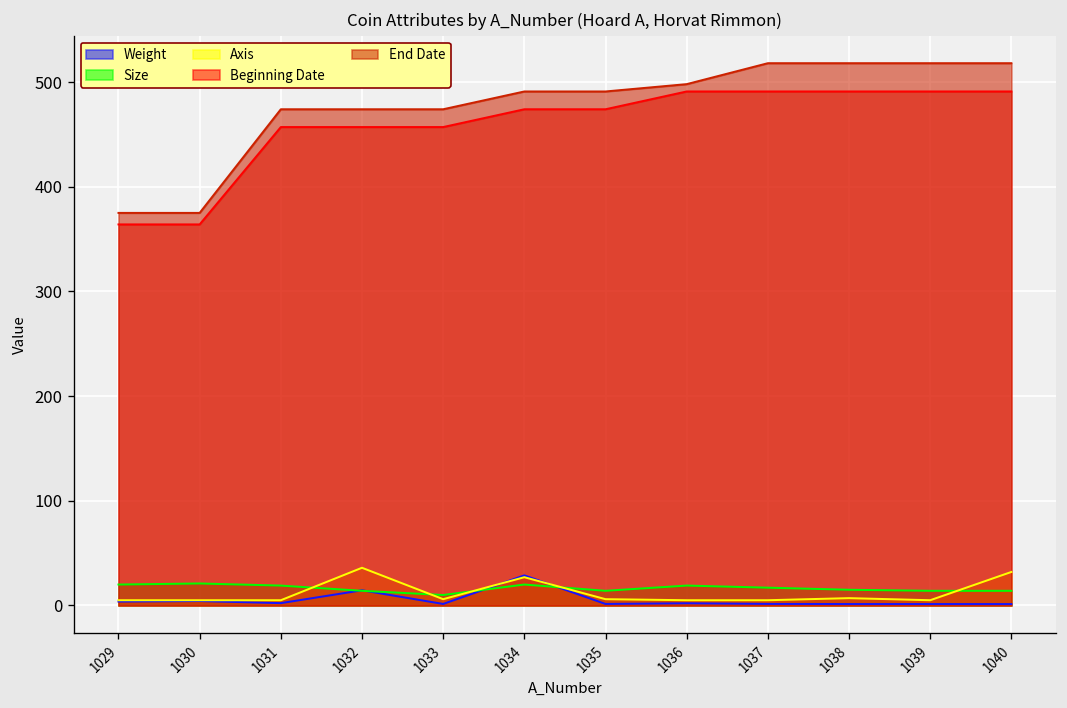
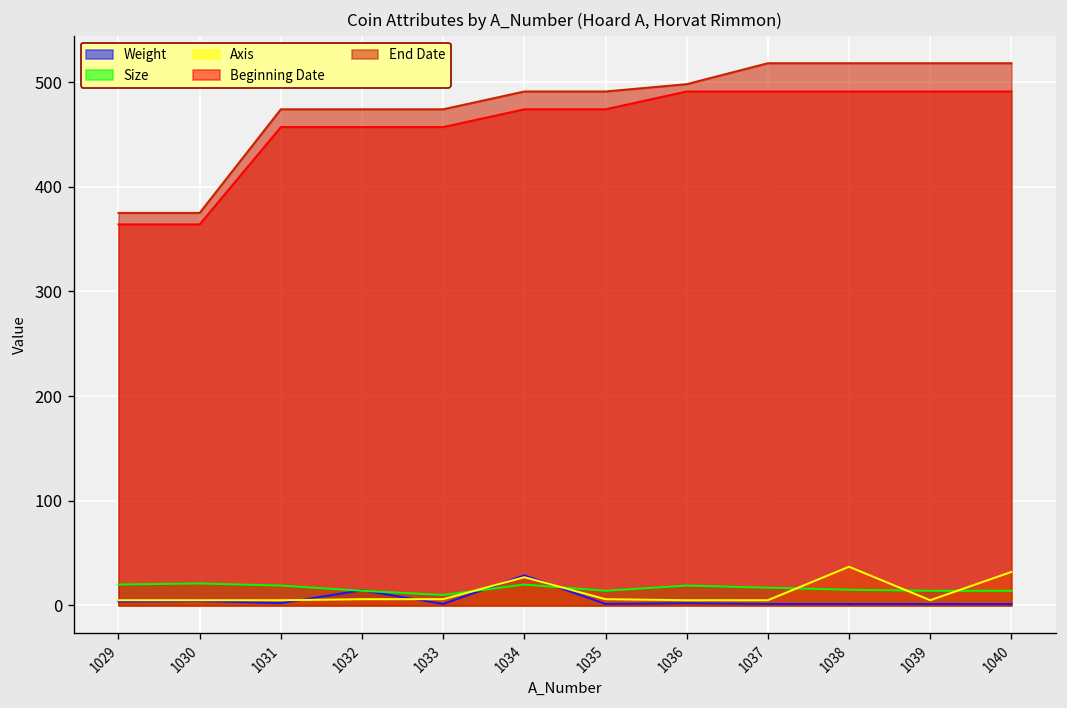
Axis, 1032: 40 -> 10
Axis, 1038: 10 -> 40
